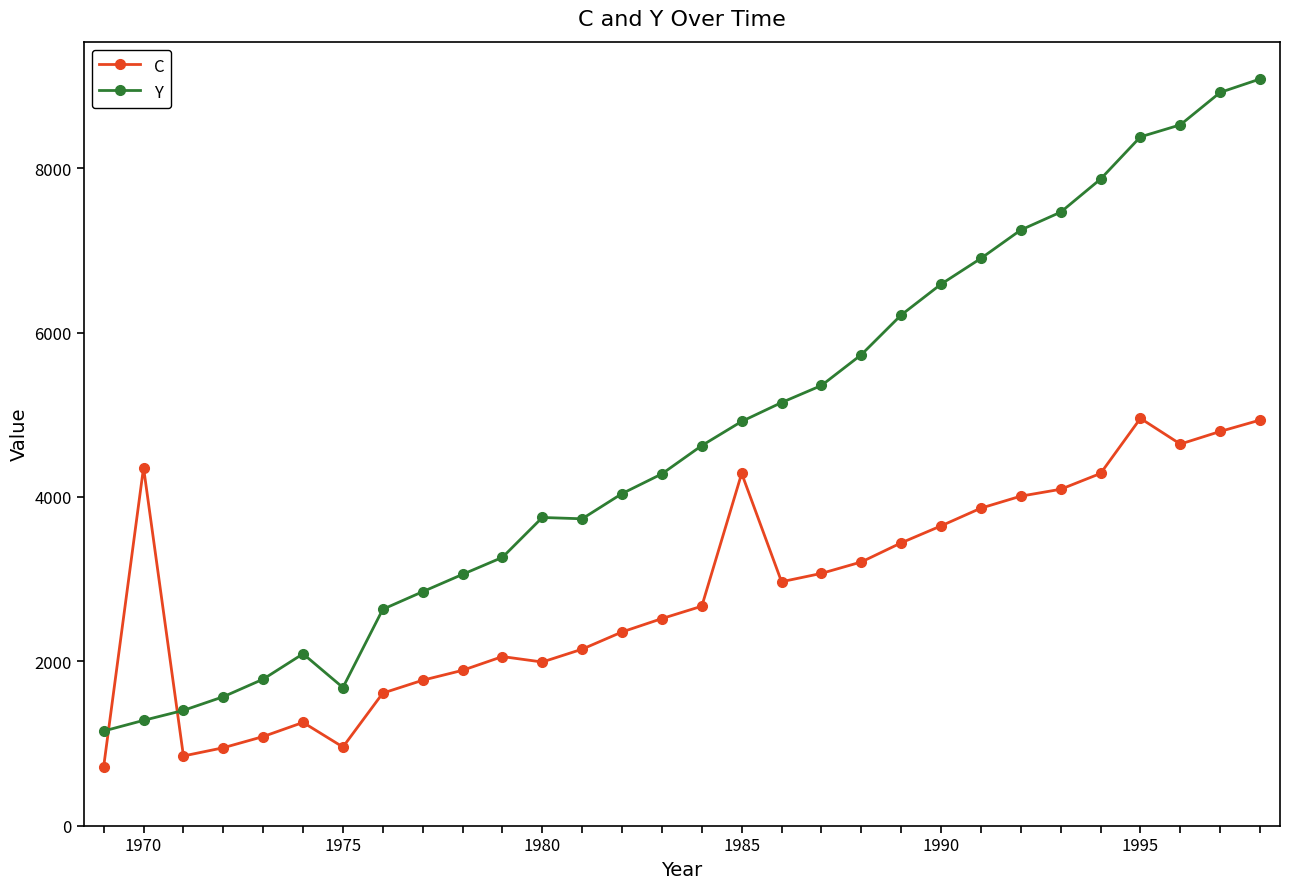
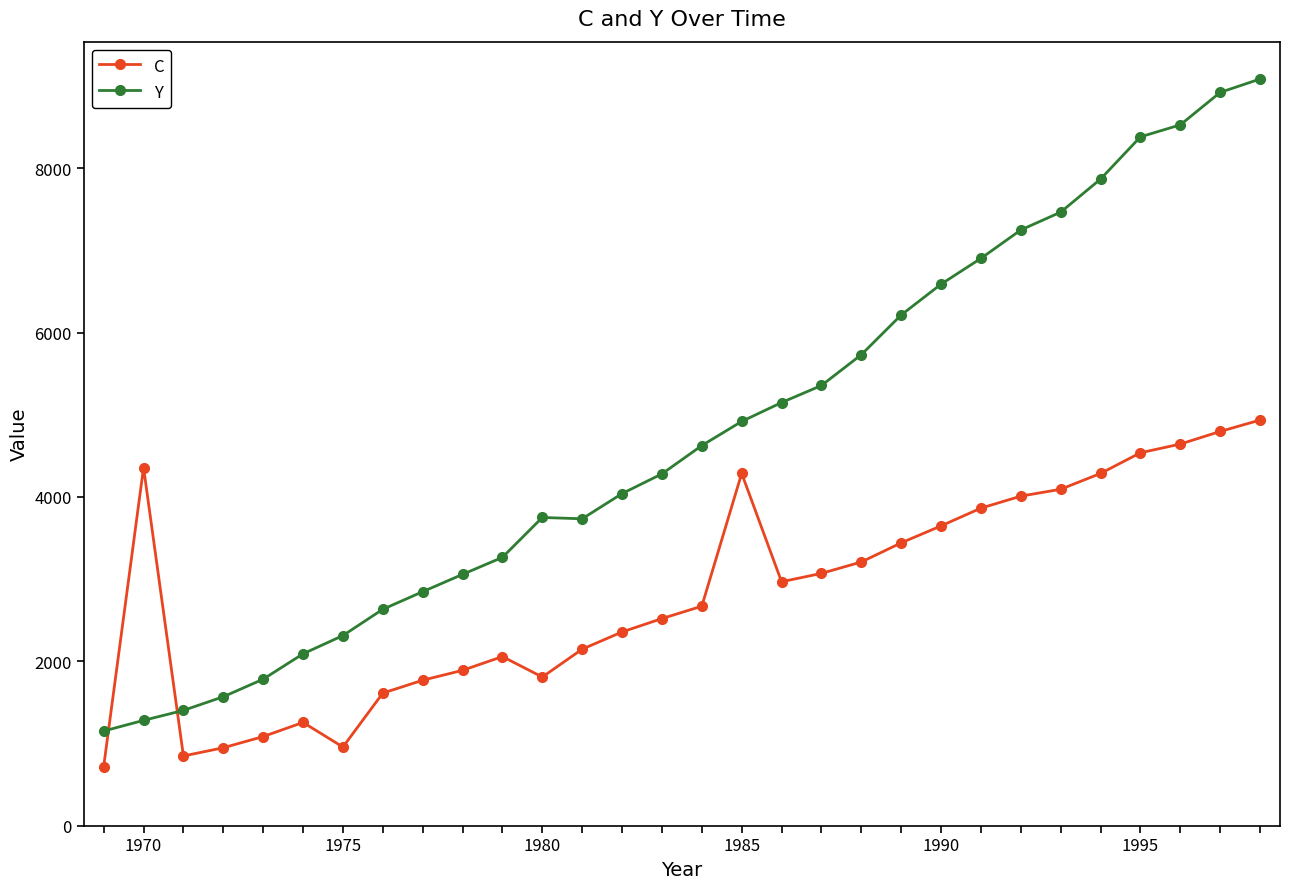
Y, 1975: 1700 -> 2300
C, 1980: 2000 -> 1800
C, 1995: 5000 -> 4500
